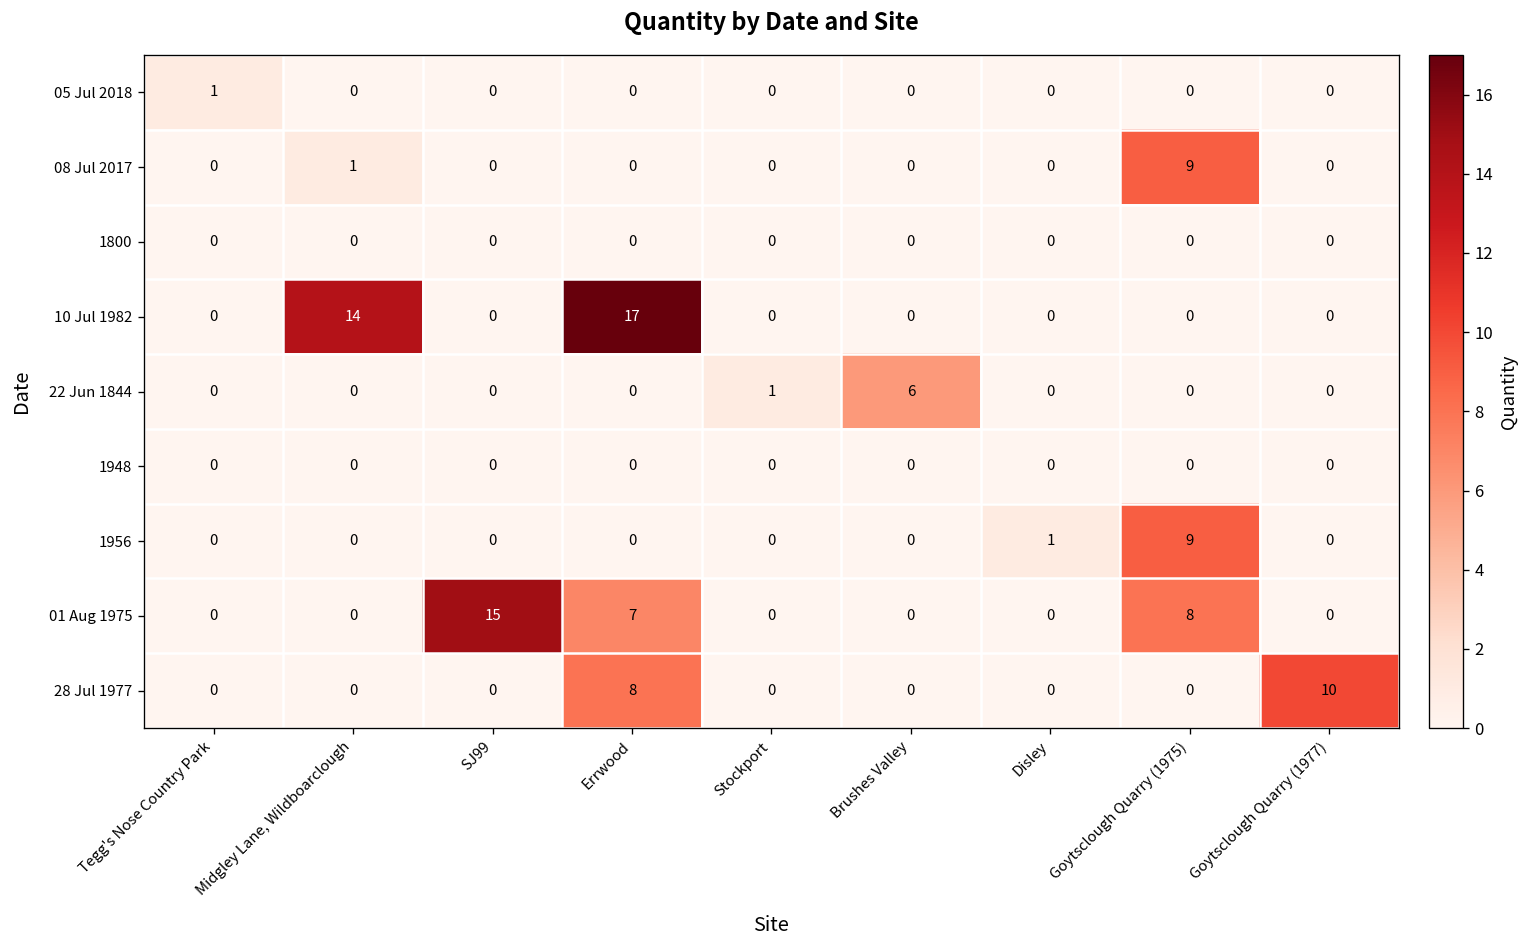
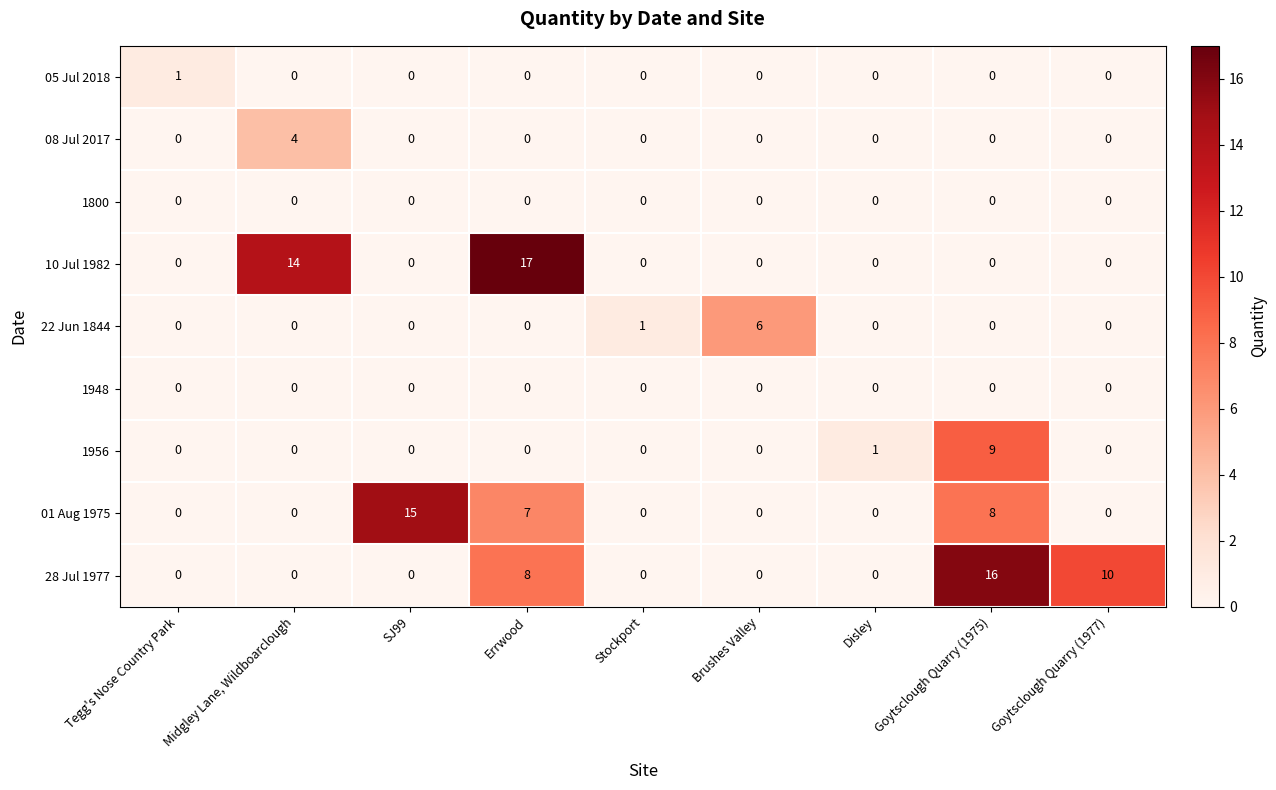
08 Jul 2017, Midgley Lane, Wildboarclough: 1 -> 4
08 Jul 2017, Goytsclough Quarry (1975): 9 -> 0
28 Jul 1977, Goytsclough Quarry (1975): 0 -> 16
